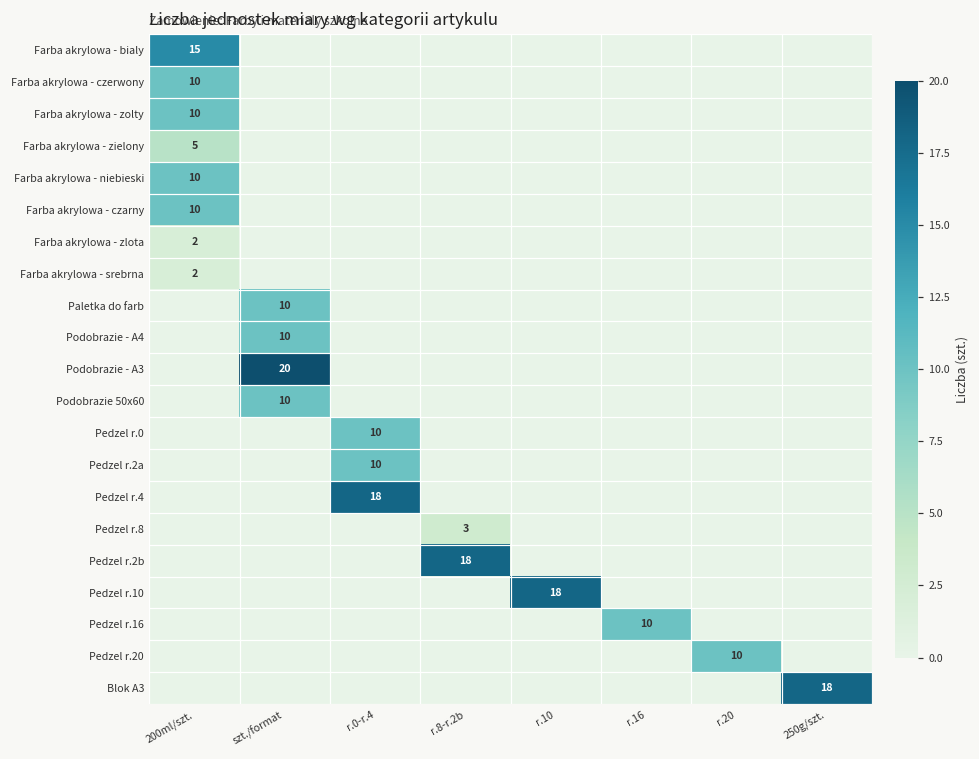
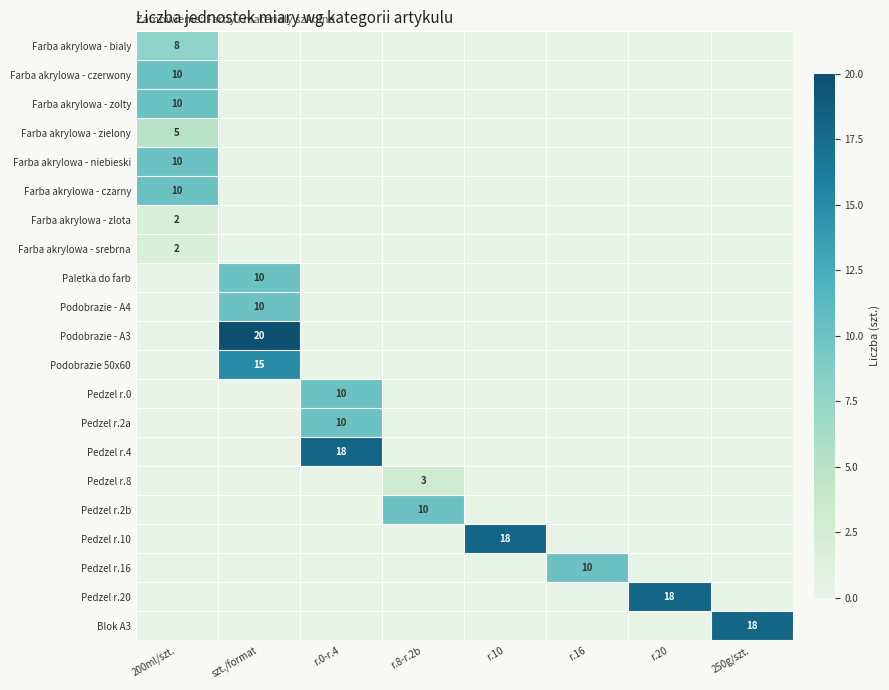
Farba akrylowa - bialy, 200ml/szt.: 15 -> 8
Podobrazie 50x60, szt./format: 10 -> 15
Pedzel r.2b, r.8-r.2b: 18 -> 10
Pedzel r.20, r.20: 10 -> 18
